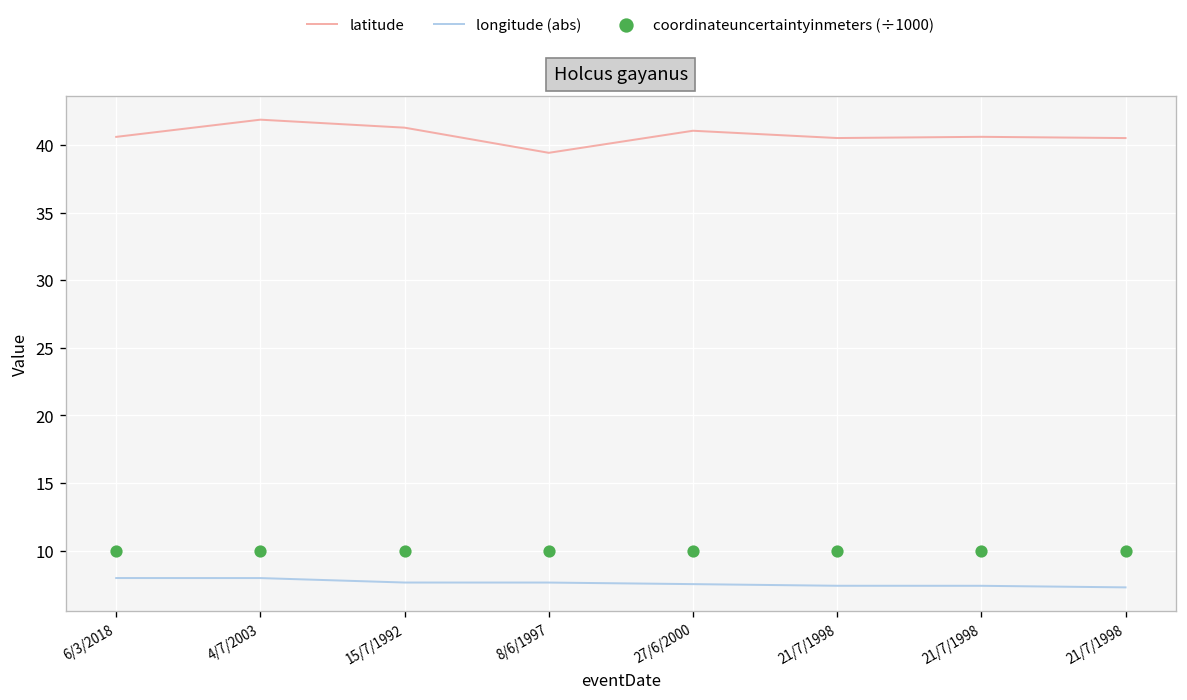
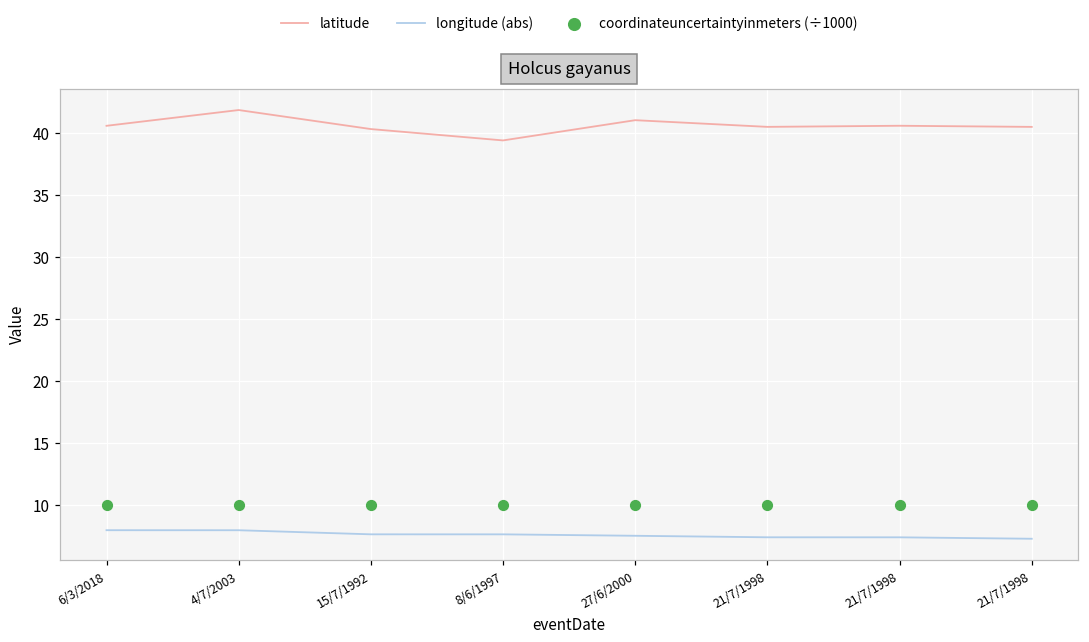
latitude, 15/7/1992: 41.3 -> 40.3
